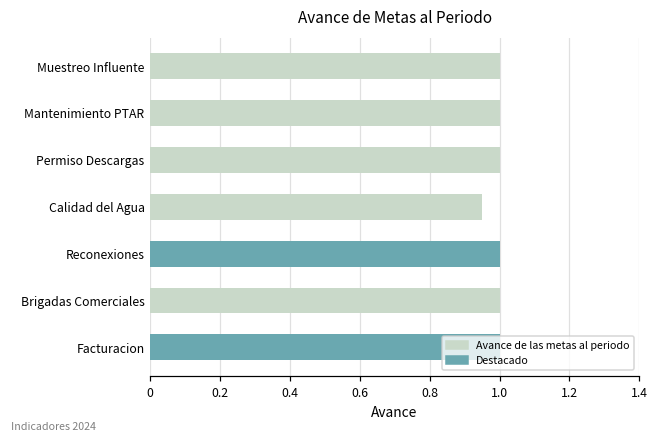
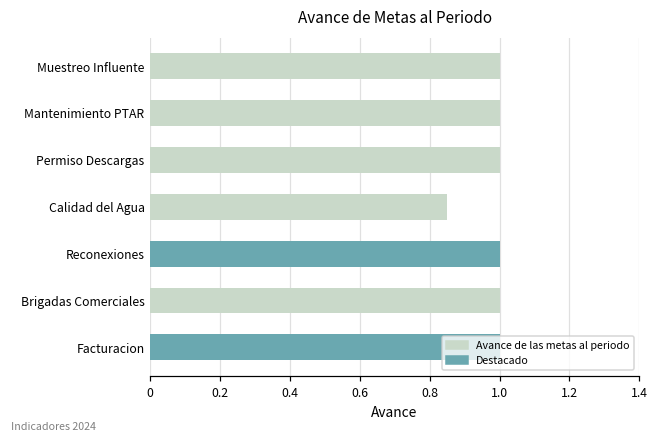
Calidad del Agua: 0.95 -> 0.85
